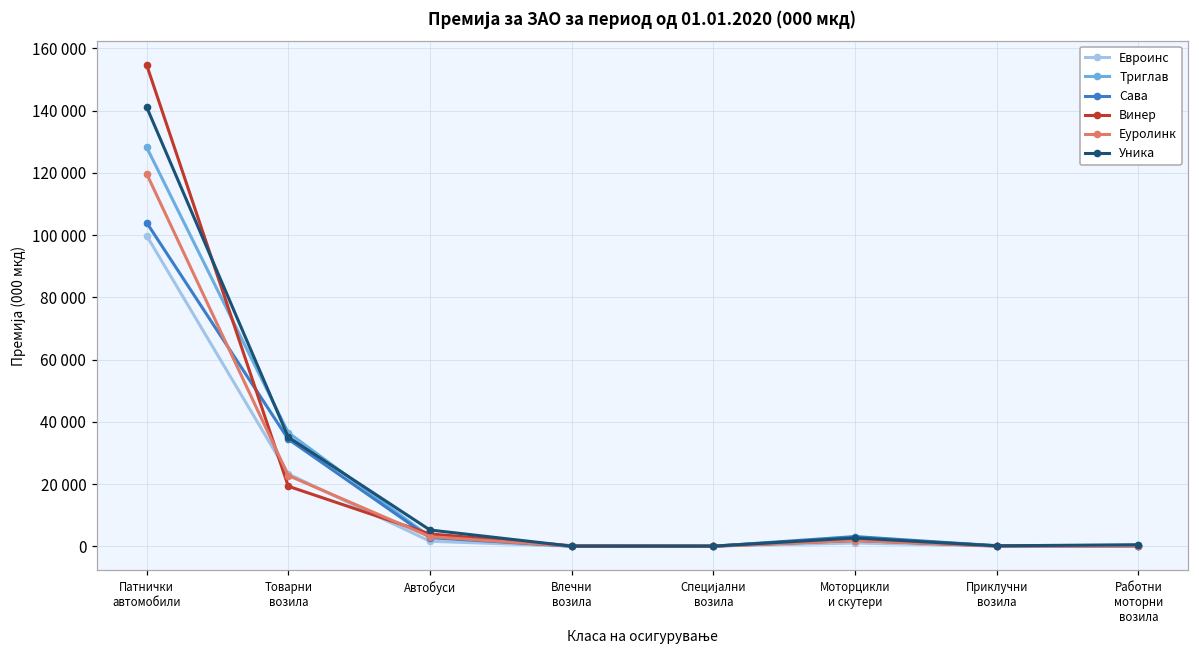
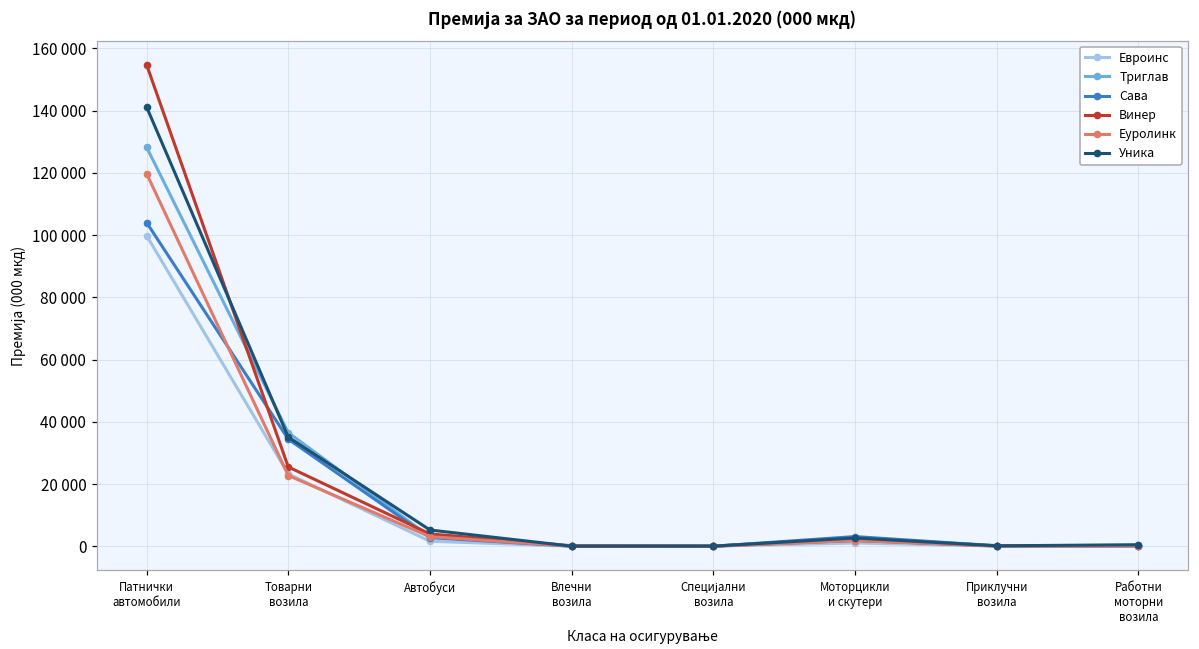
Винер, Товарни возила: 19000 -> 26000
